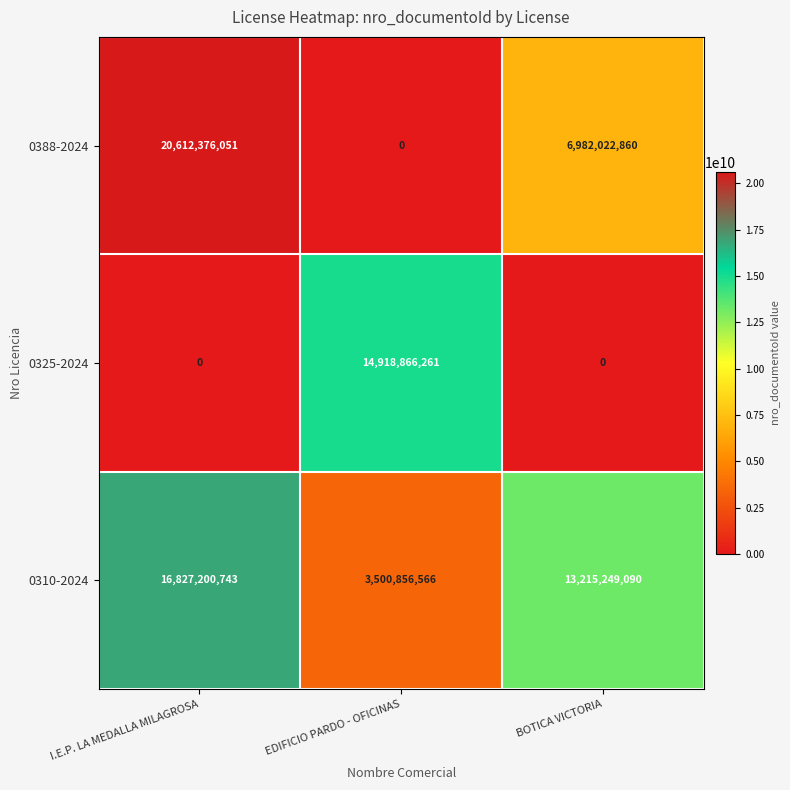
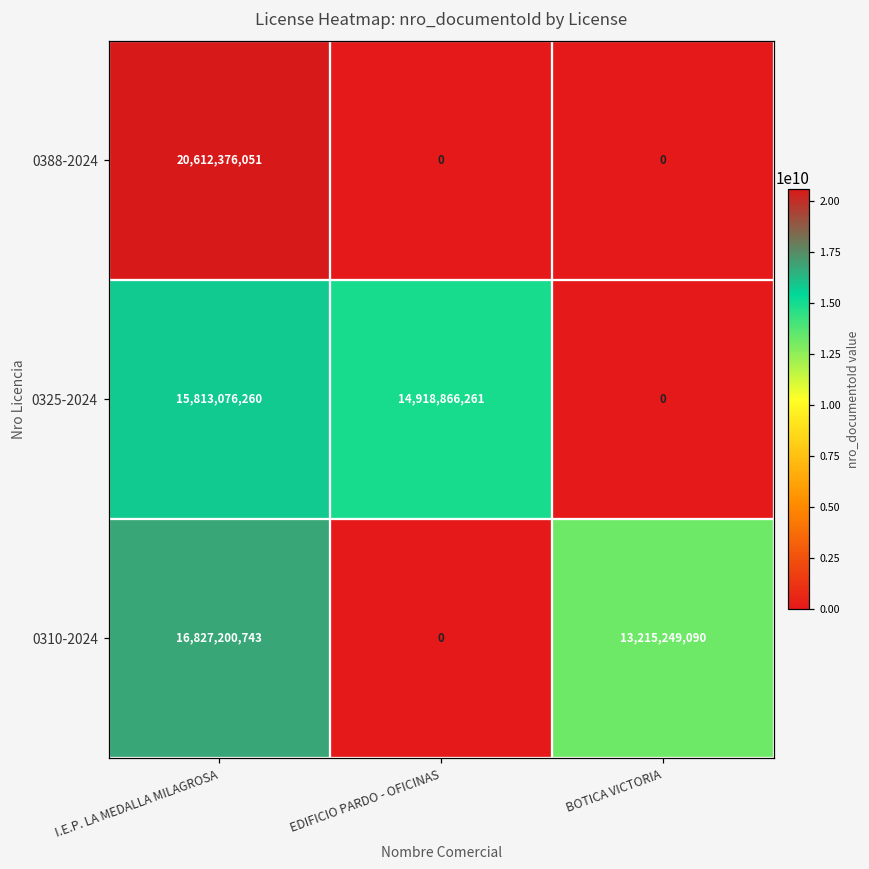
0388-2024, BOTICA VICTORIA: 6,982,022,860 -> 0
0325-2024, I.E.P. LA MEDALLA MILAGROSA: 0 -> 15,813,076,260
0310-2024, EDIFICIO PARDO - OFICINAS: 3,500,856,566 -> 0
